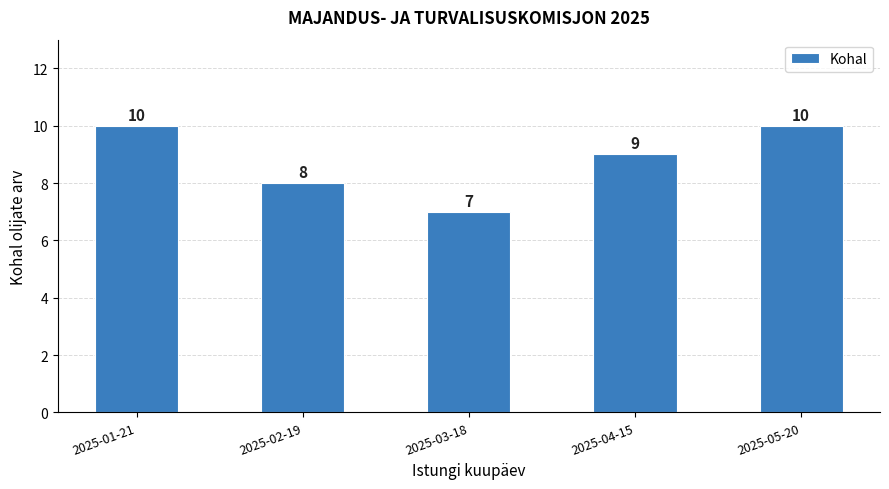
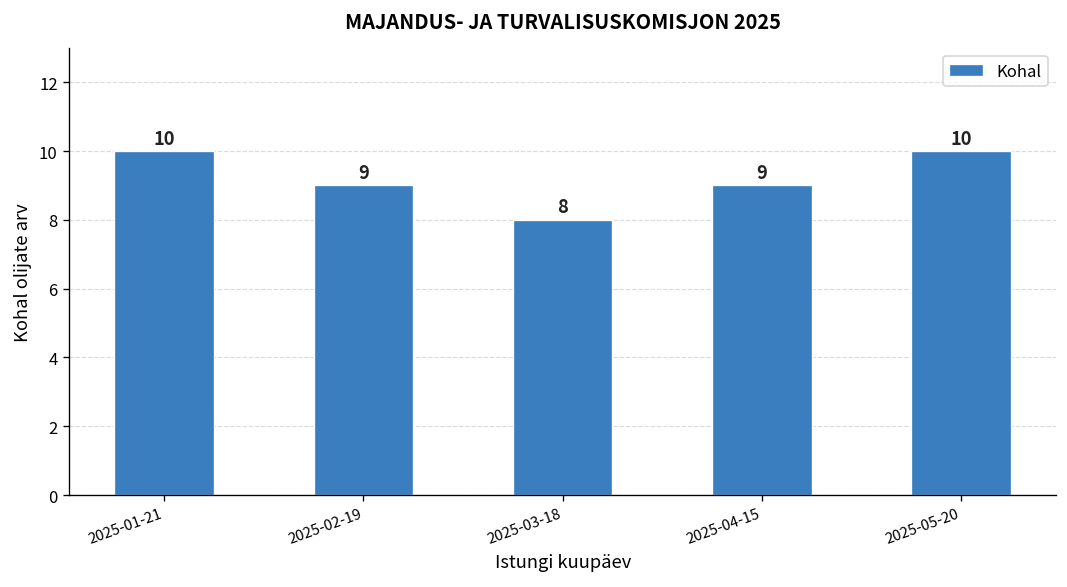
2025-02-19: 8 -> 9
2025-03-18: 7 -> 8
